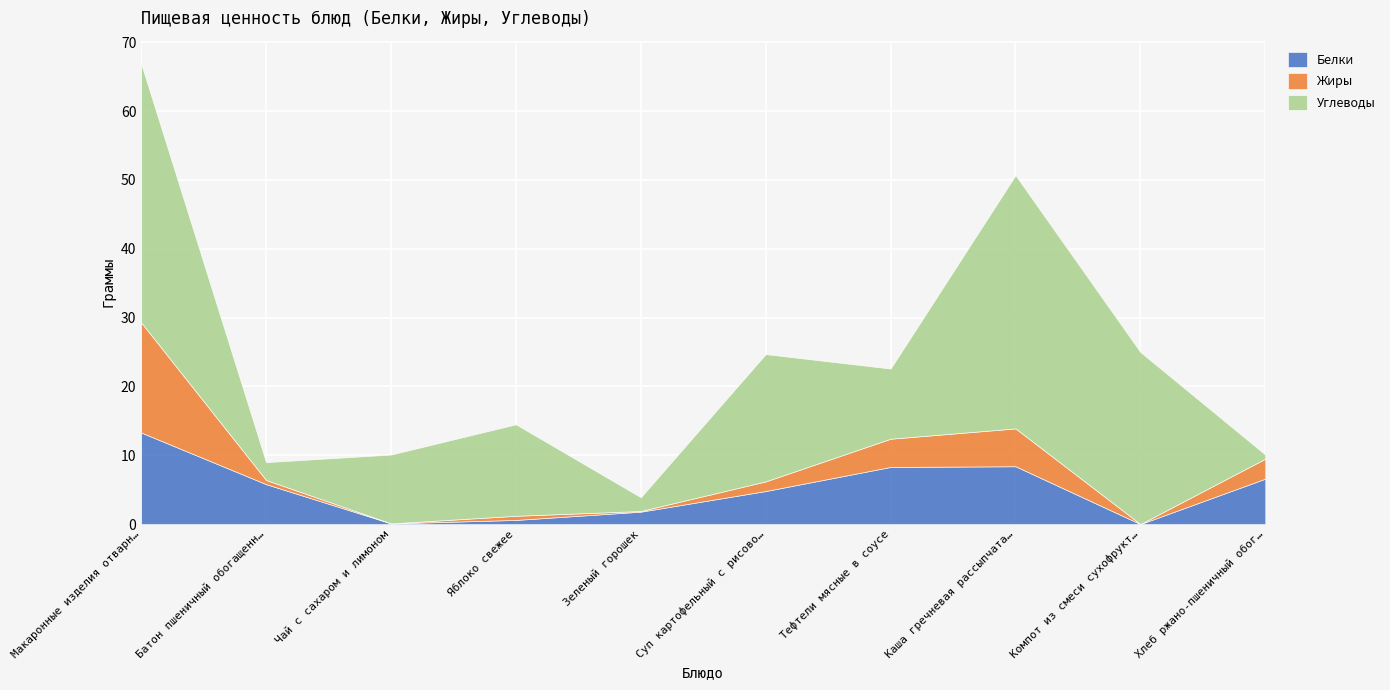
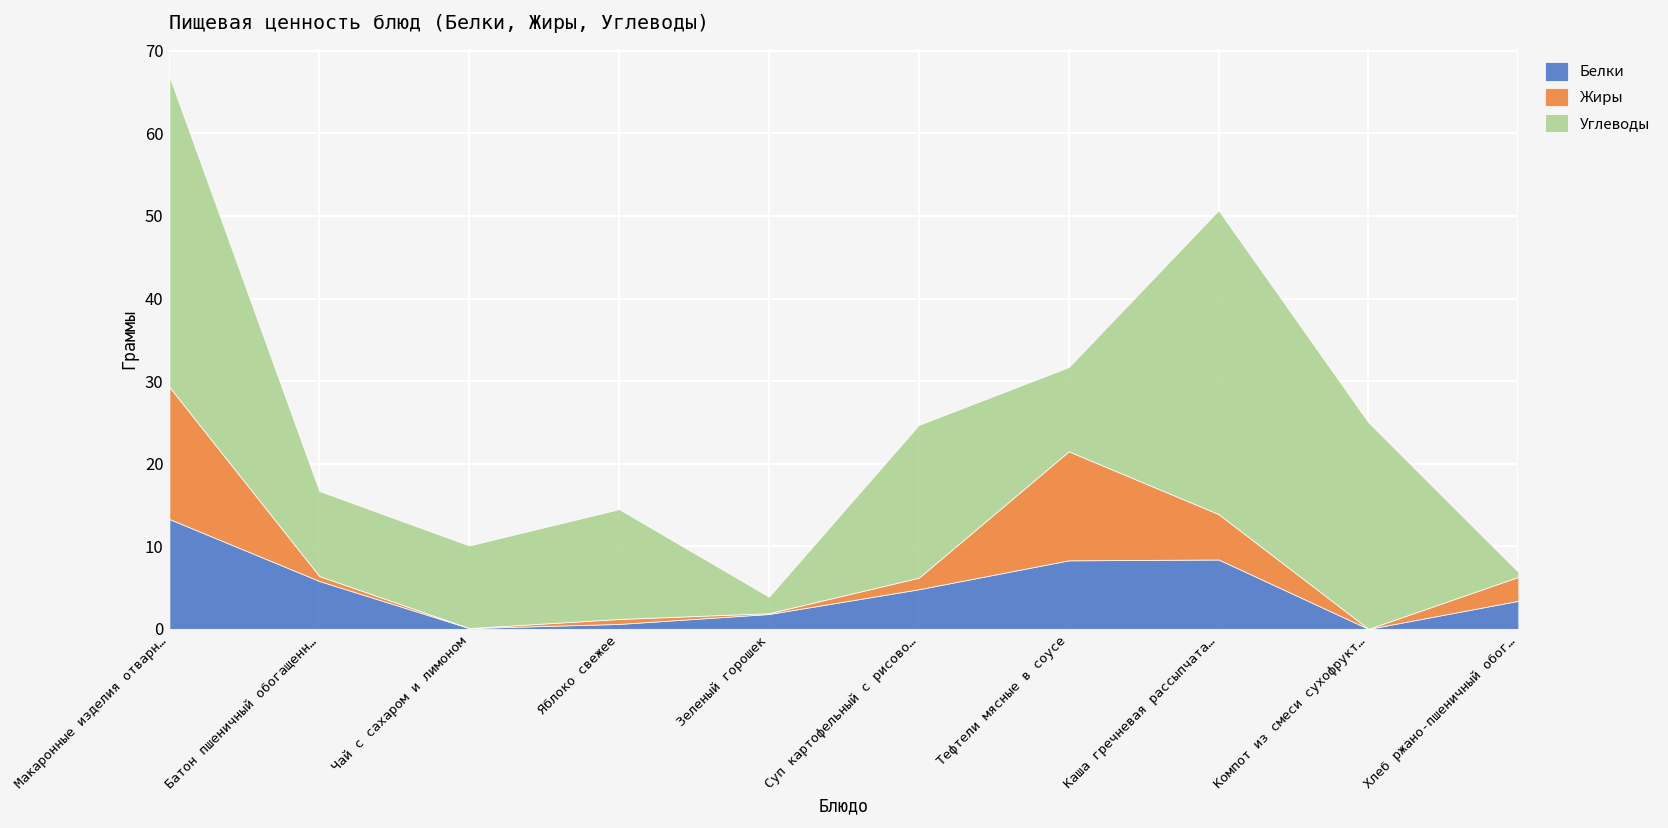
Углеводы, Батон пшеничный обогащенн…: 3 -> 10
Жиры, Тефтели мясные в соусе: 4 -> 13
Белки, Хлеб ржано-пшеничный обог…: 7 -> 3
